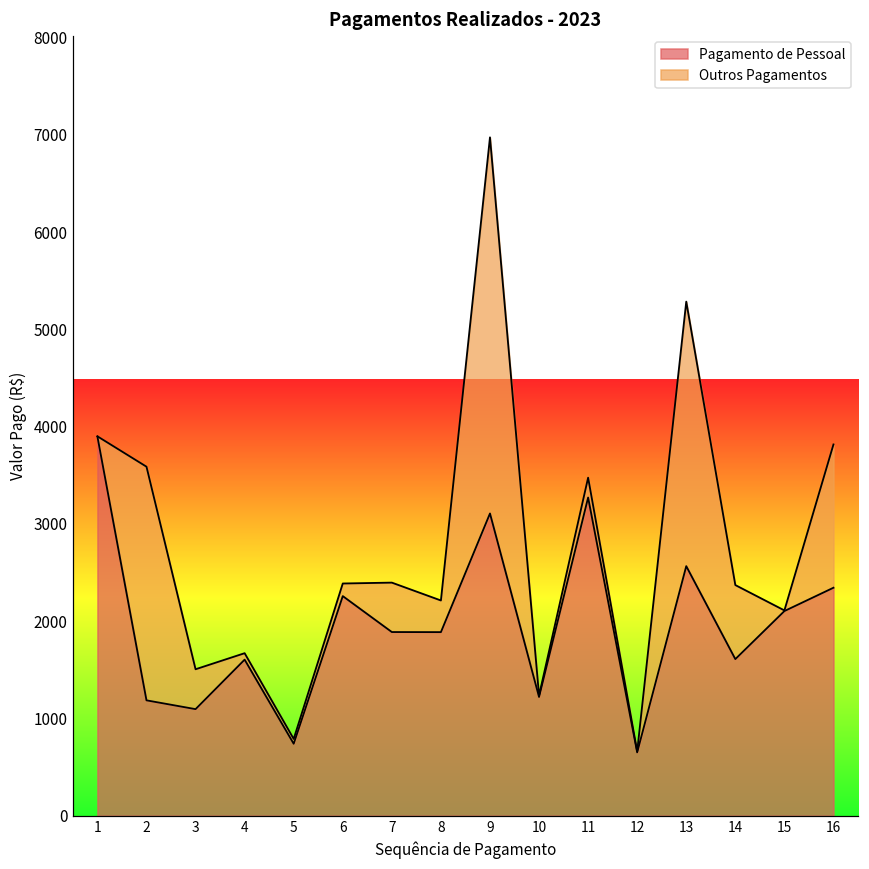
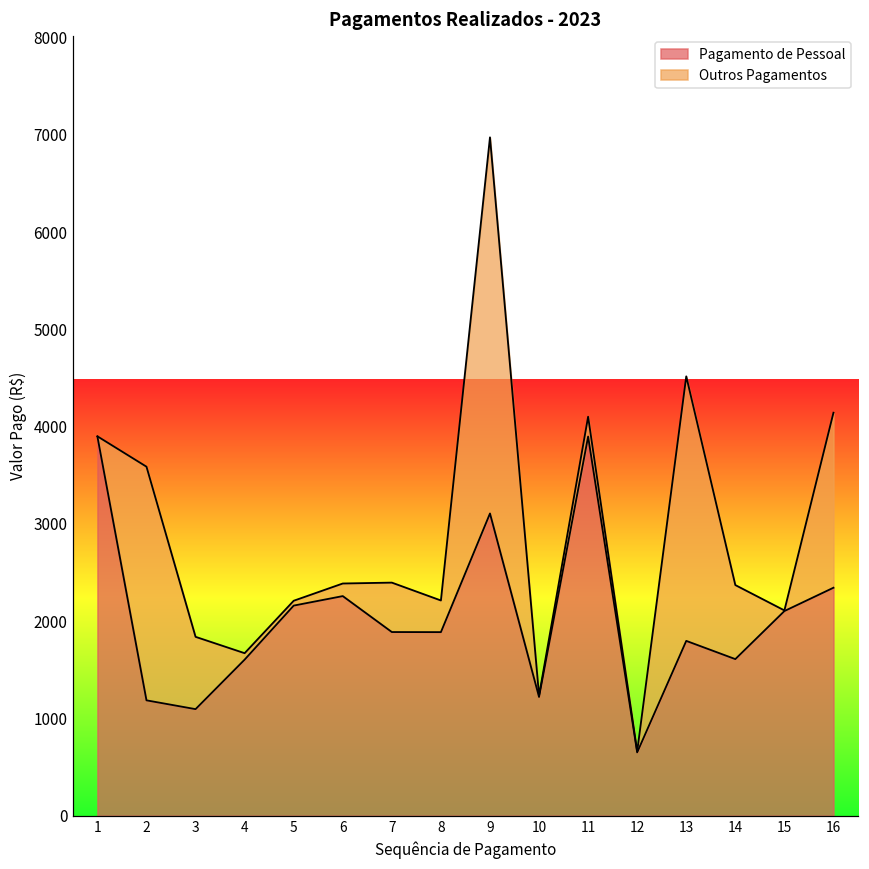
Outros Pagamentos, 3: 400 -> 700
Pagamento de Pessoal, 5: 700 -> 2200
Pagamento de Pessoal, 11: 3300 -> 3900
Pagamento de Pessoal, 13: 2600 -> 1800
Outros Pagamentos, 16: 1500 -> 1800
